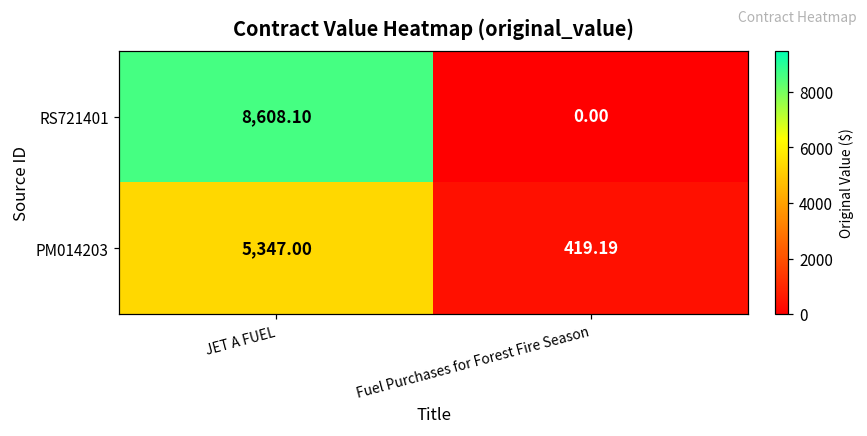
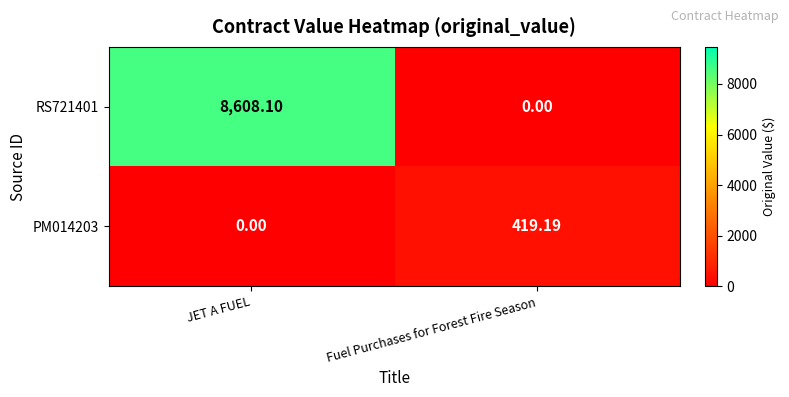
PM014203, JET A FUEL: 5,347.00 -> 0.00
